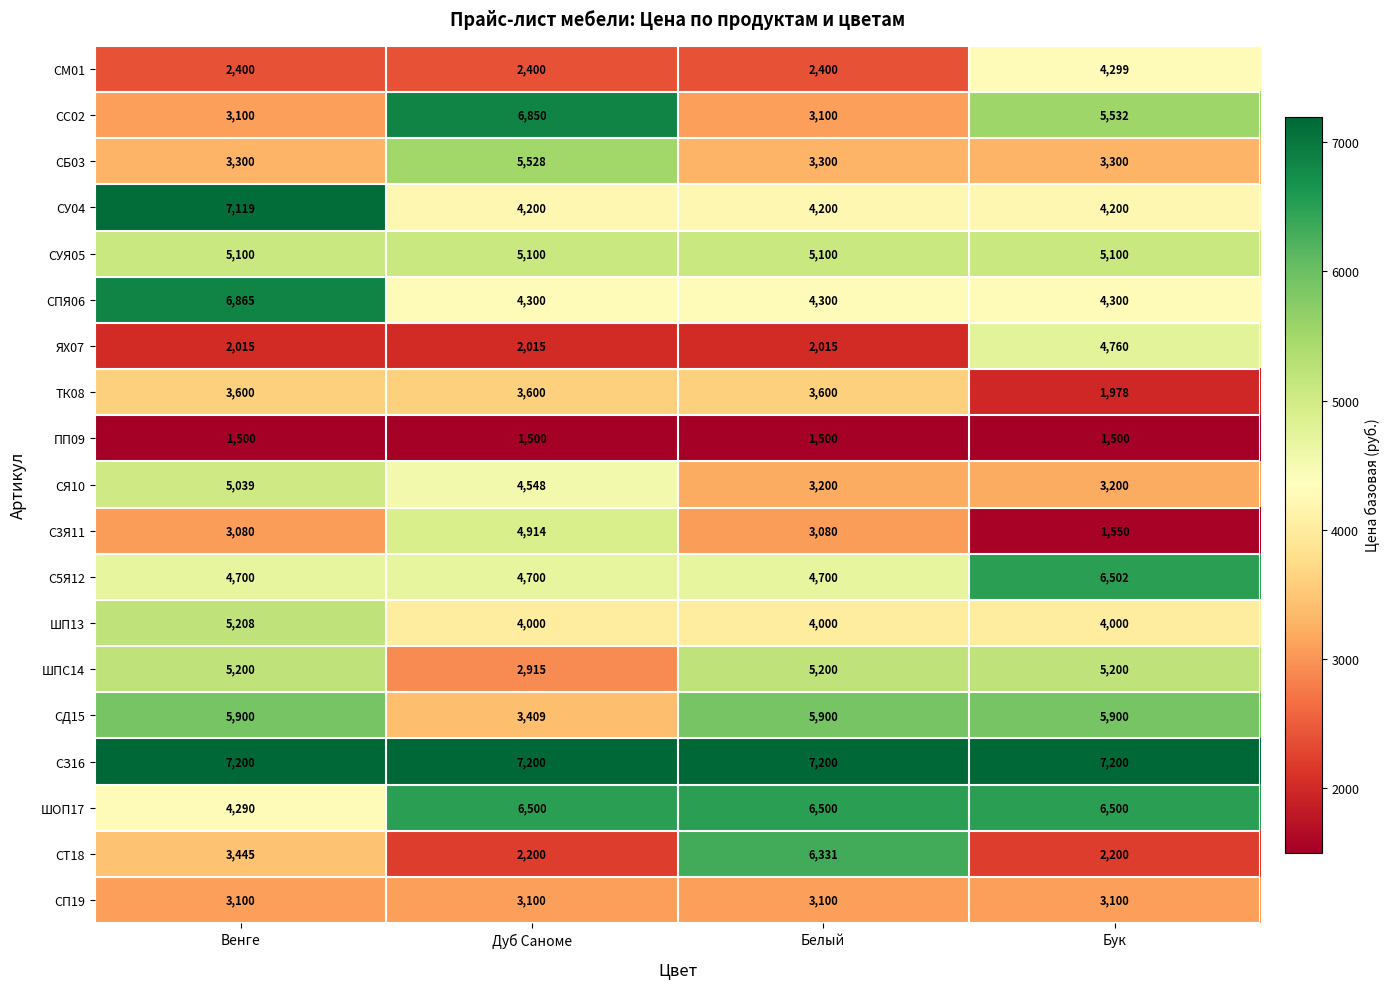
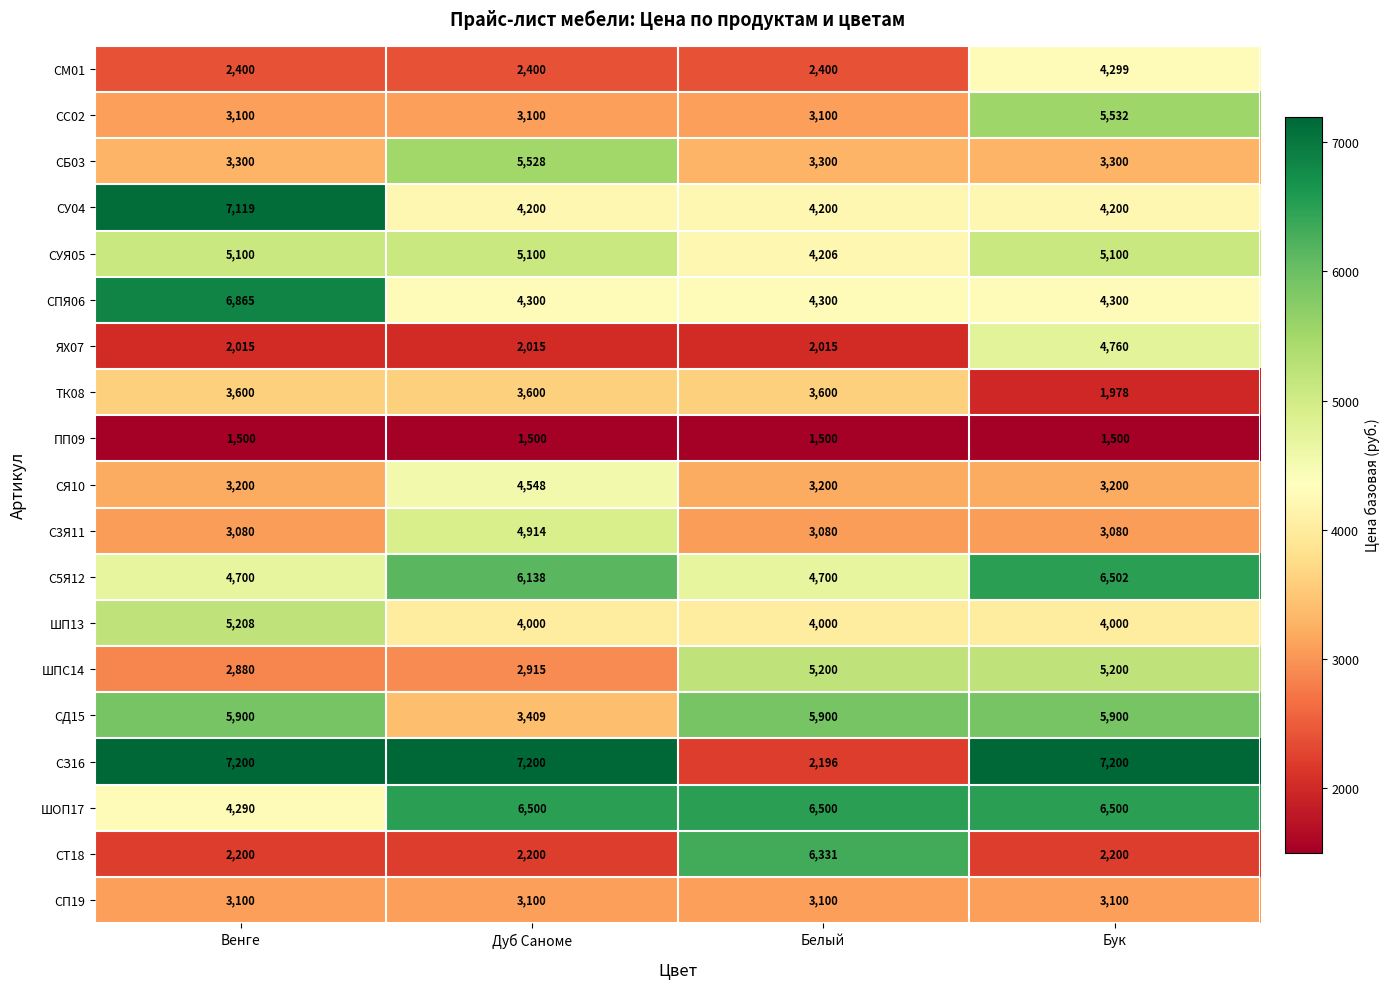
СС02, Дуб Саноме: 6,850 -> 3,100
СУЯ05, Белый: 5,100 -> 4,206
СЯ10, Венге: 5,039 -> 3,200
С3Я11, Бук: 1,550 -> 3,080
С5Я12, Дуб Саноме: 4,700 -> 6,138
ШПС14, Венге: 5,200 -> 2,880
СЗ16, Белый: 7,200 -> 2,196
СТ18, Венге: 3,445 -> 2,200
